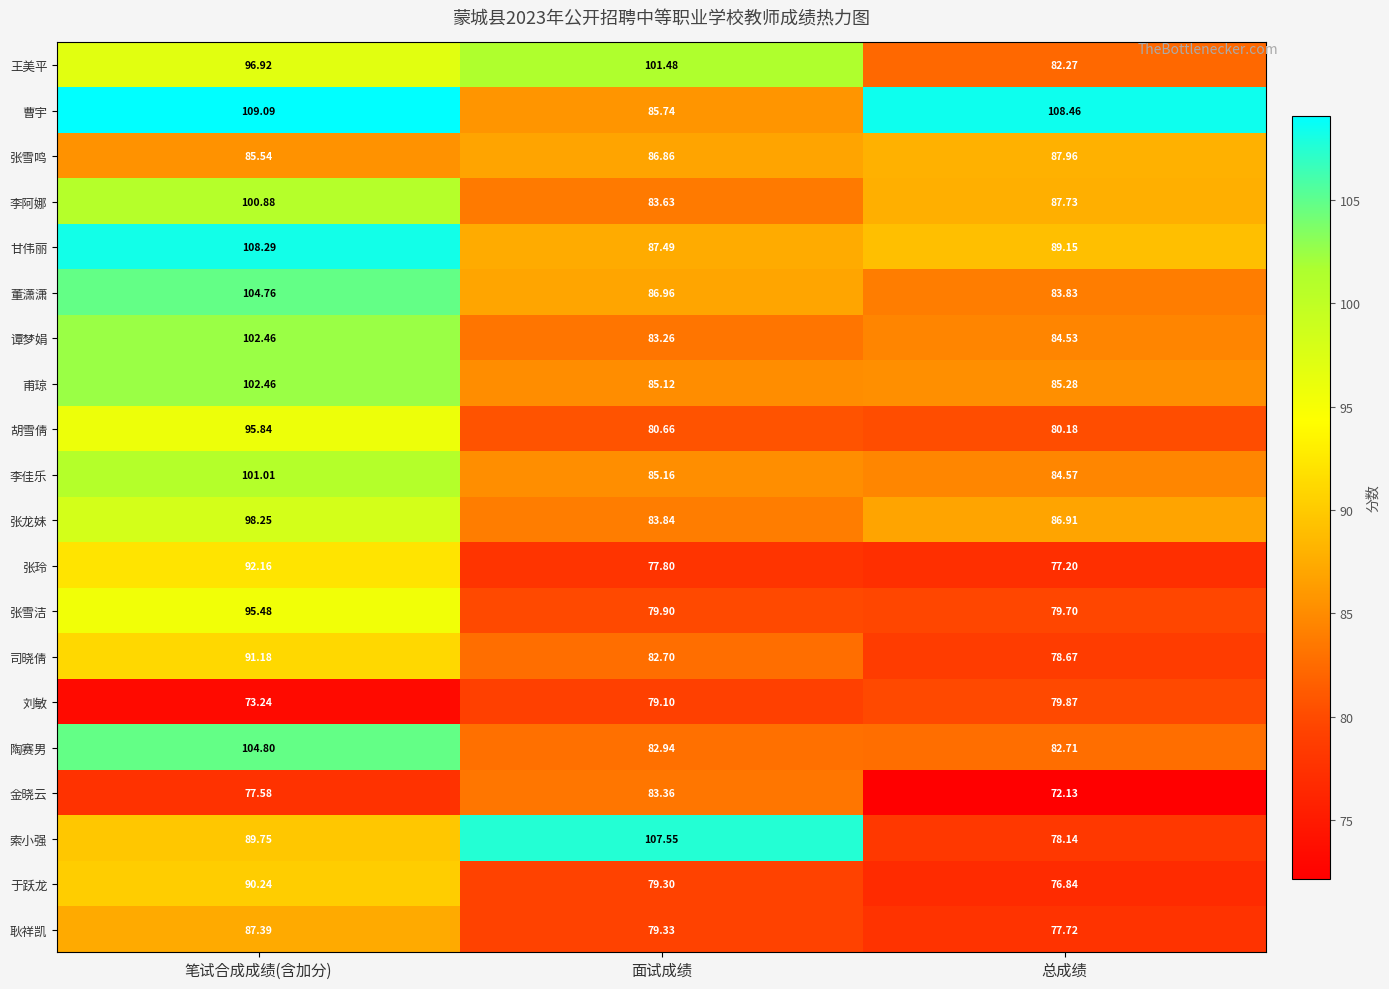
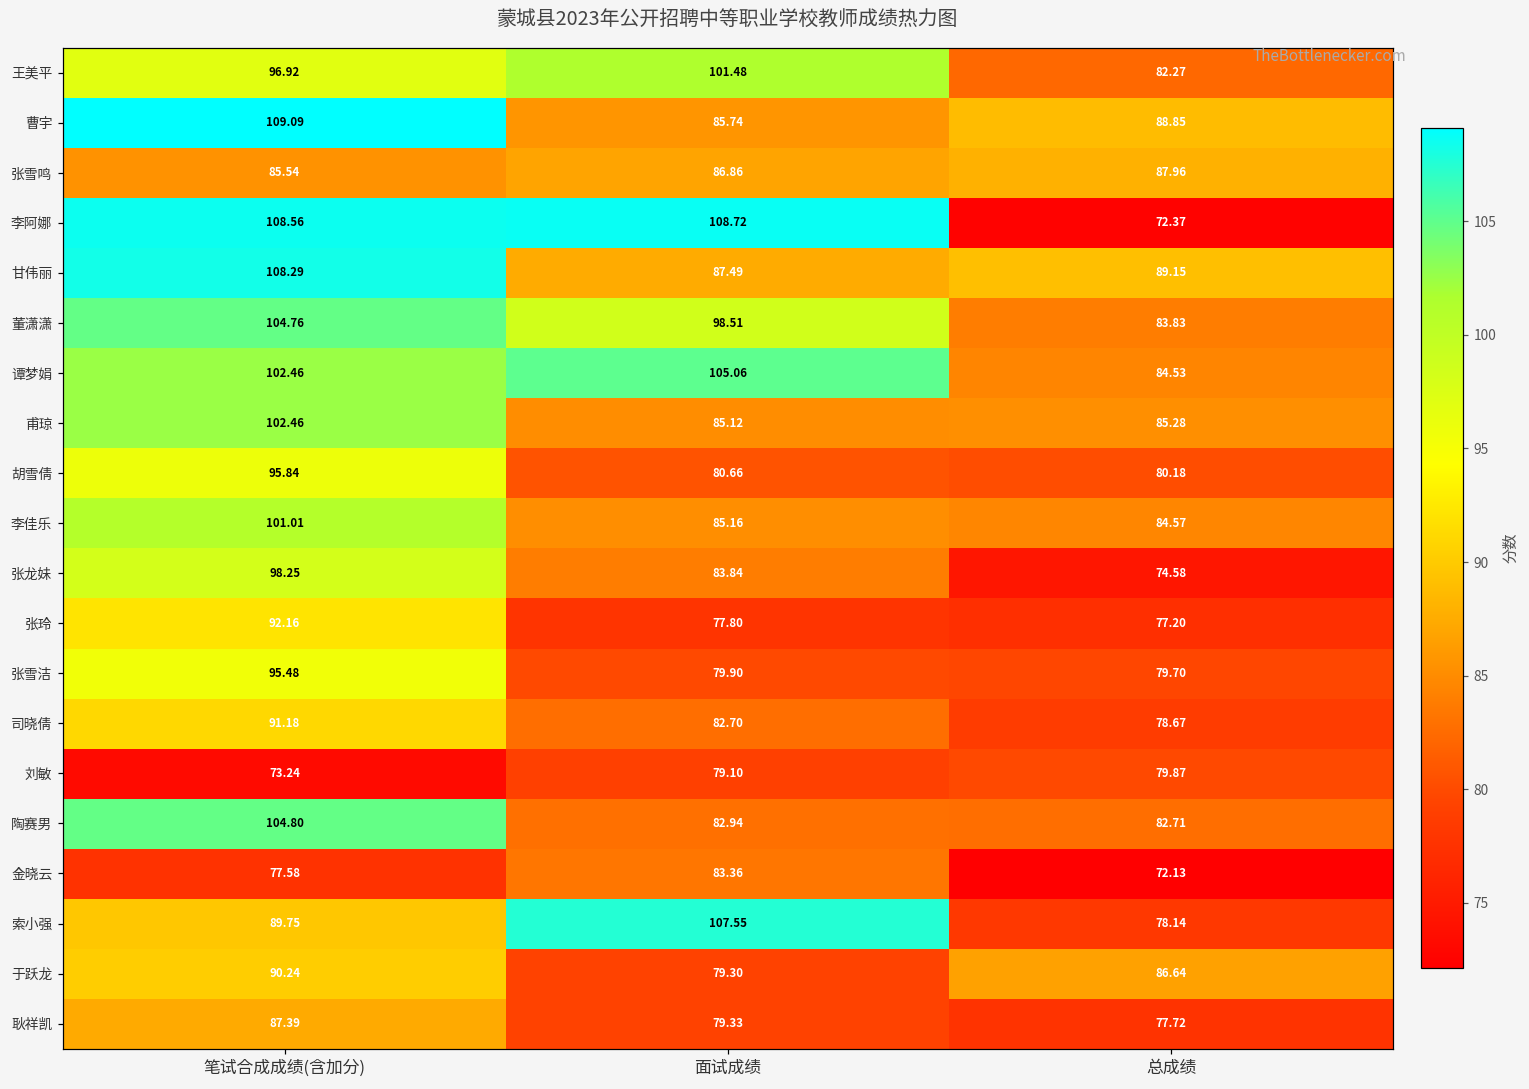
曹宇, 总成绩: 108.46 -> 88.85
李阿娜, 笔试合成成绩(含加分): 100.88 -> 108.56
李阿娜, 面试成绩: 83.63 -> 108.72
李阿娜, 总成绩: 87.73 -> 72.37
董潇潇, 面试成绩: 86.96 -> 98.51
谭梦娟, 面试成绩: 83.26 -> 105.06
张龙妹, 总成绩: 86.91 -> 74.58
于跃龙, 总成绩: 76.84 -> 86.64
